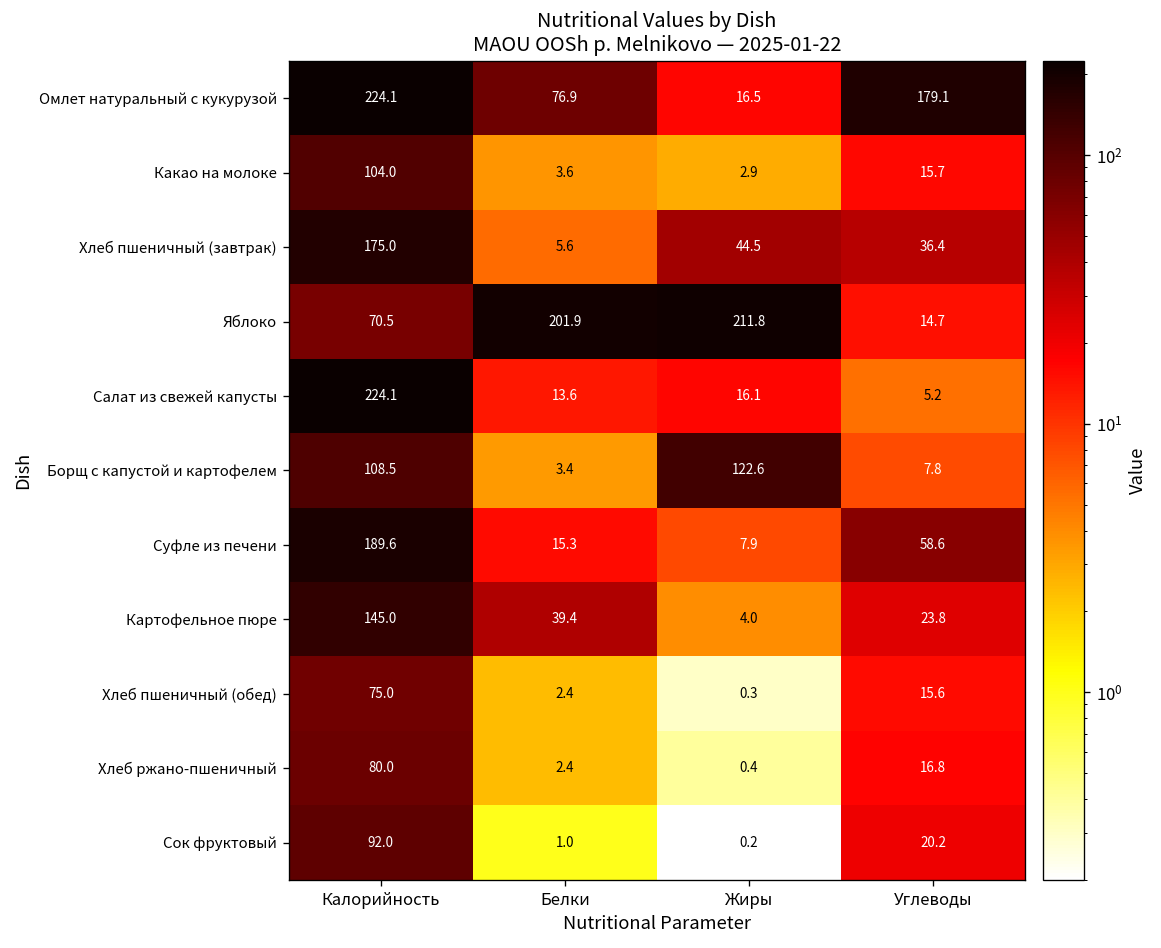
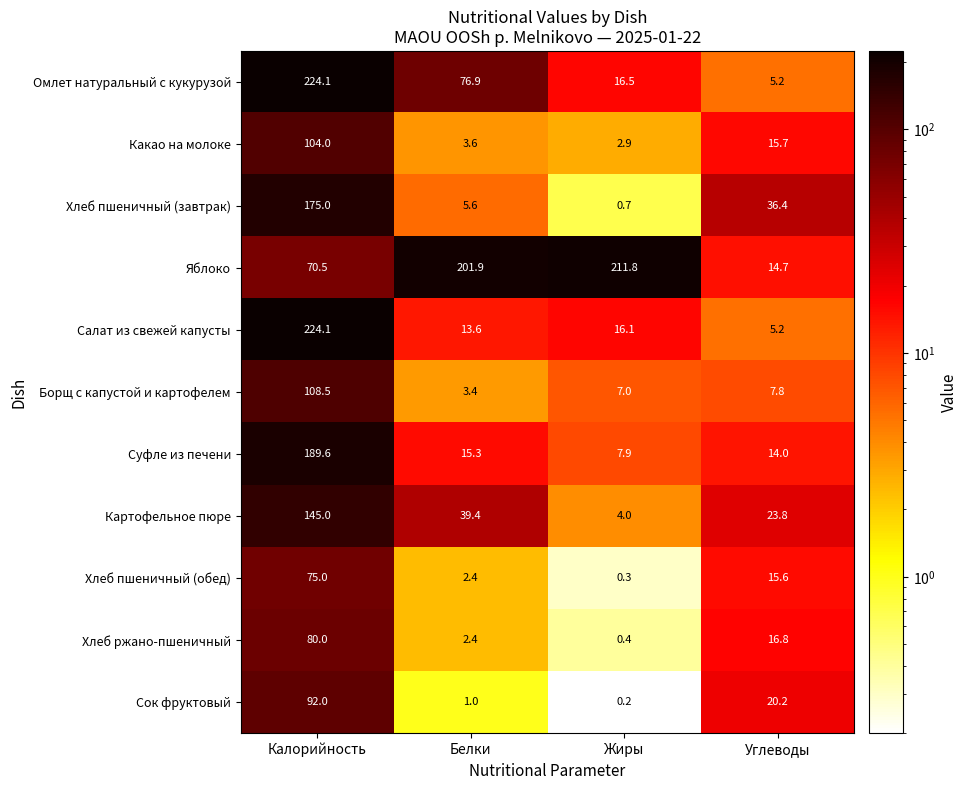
Омлет натуральный с кукурузой, Углеводы: 179.1 -> 5.2
Хлеб пшеничный (завтрак), Жиры: 44.5 -> 0.7
Борщ с капустой и картофелем, Жиры: 122.6 -> 7.0
Суфле из печени, Углеводы: 58.6 -> 14.0
